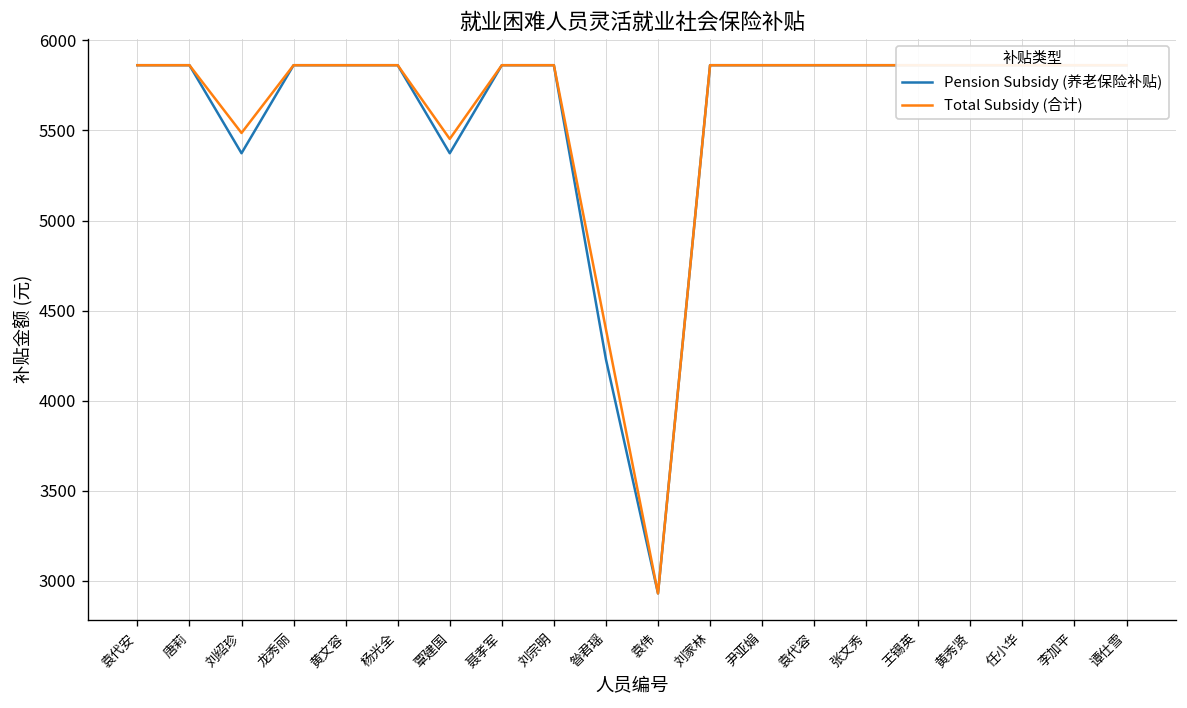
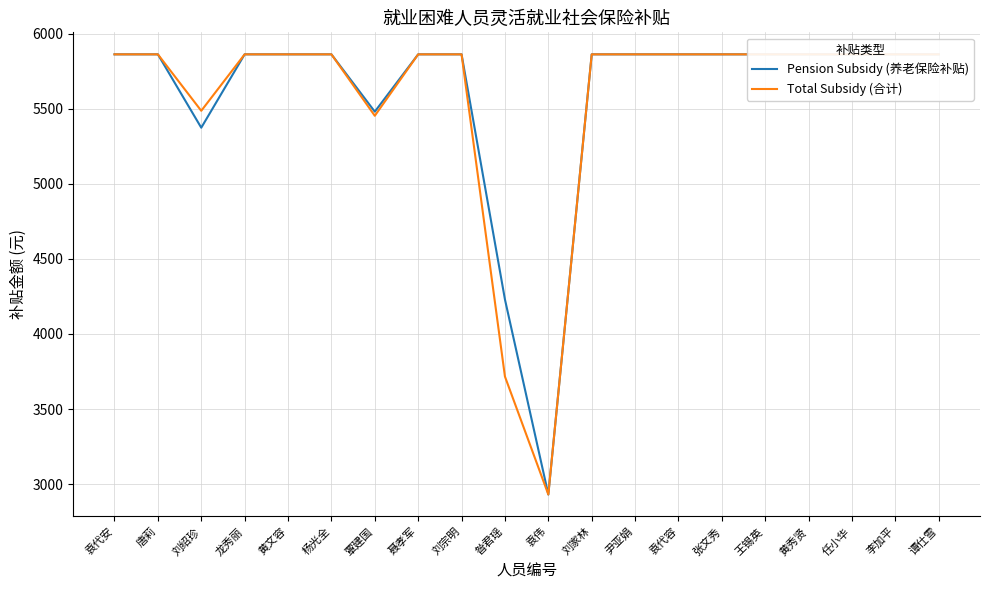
Pension Subsidy (养老保险补贴), 覃建国: 5370 -> 5480
Total Subsidy (合计), 昝君瑶: 4400 -> 3720
